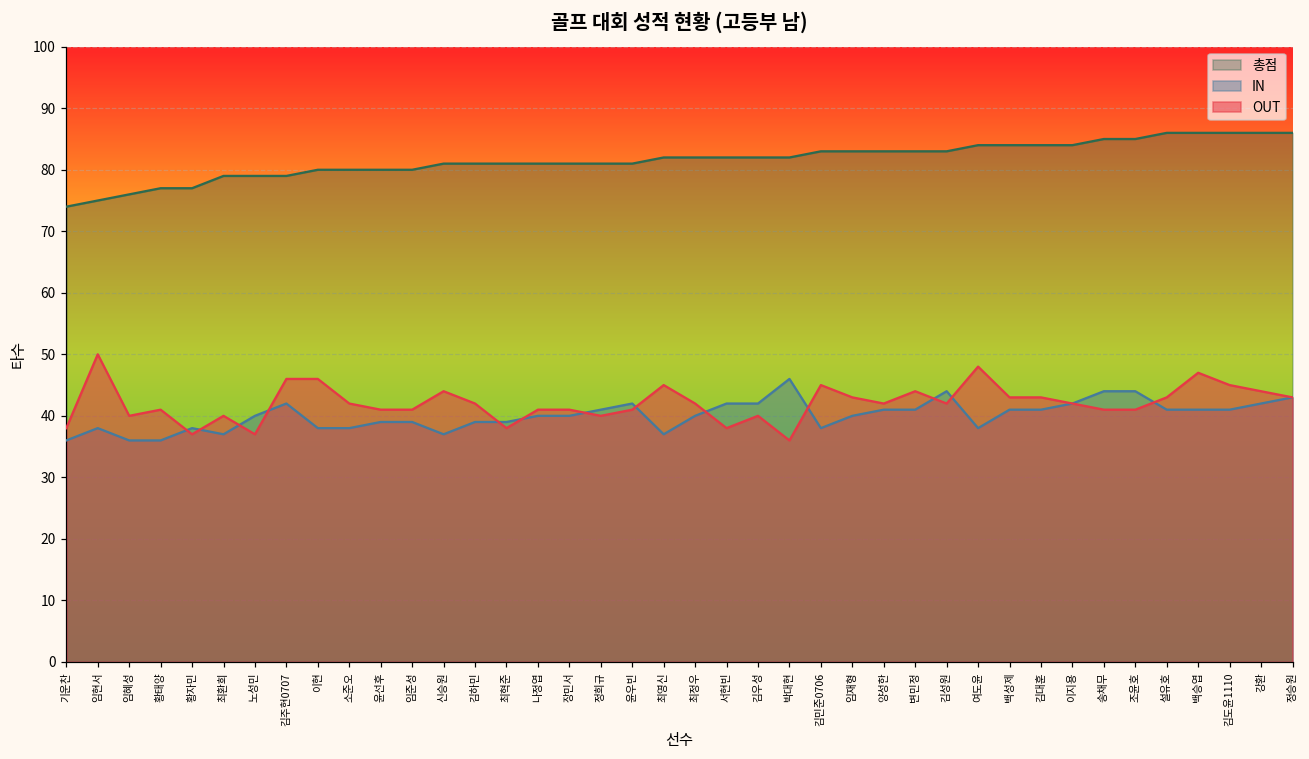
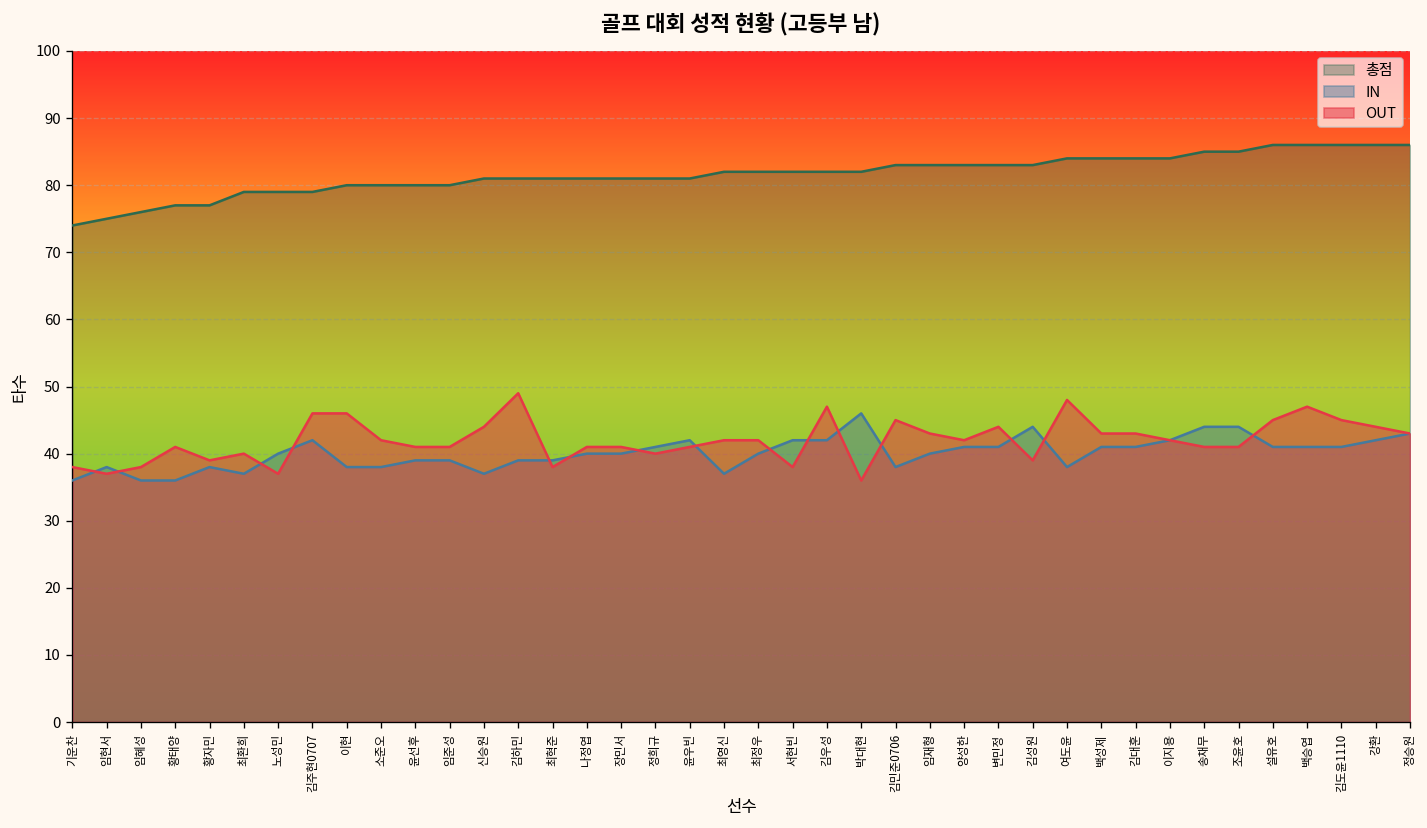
OUT, 임현서: 50 -> 37
OUT, 임혜성: 40 -> 38
OUT, 황자민: 37 -> 39
OUT, 김하민: 42 -> 49
OUT, 최영신: 45 -> 42
OUT, 김우성: 40 -> 47
OUT, 김성원: 42 -> 39
OUT, 설유호: 43 -> 45
